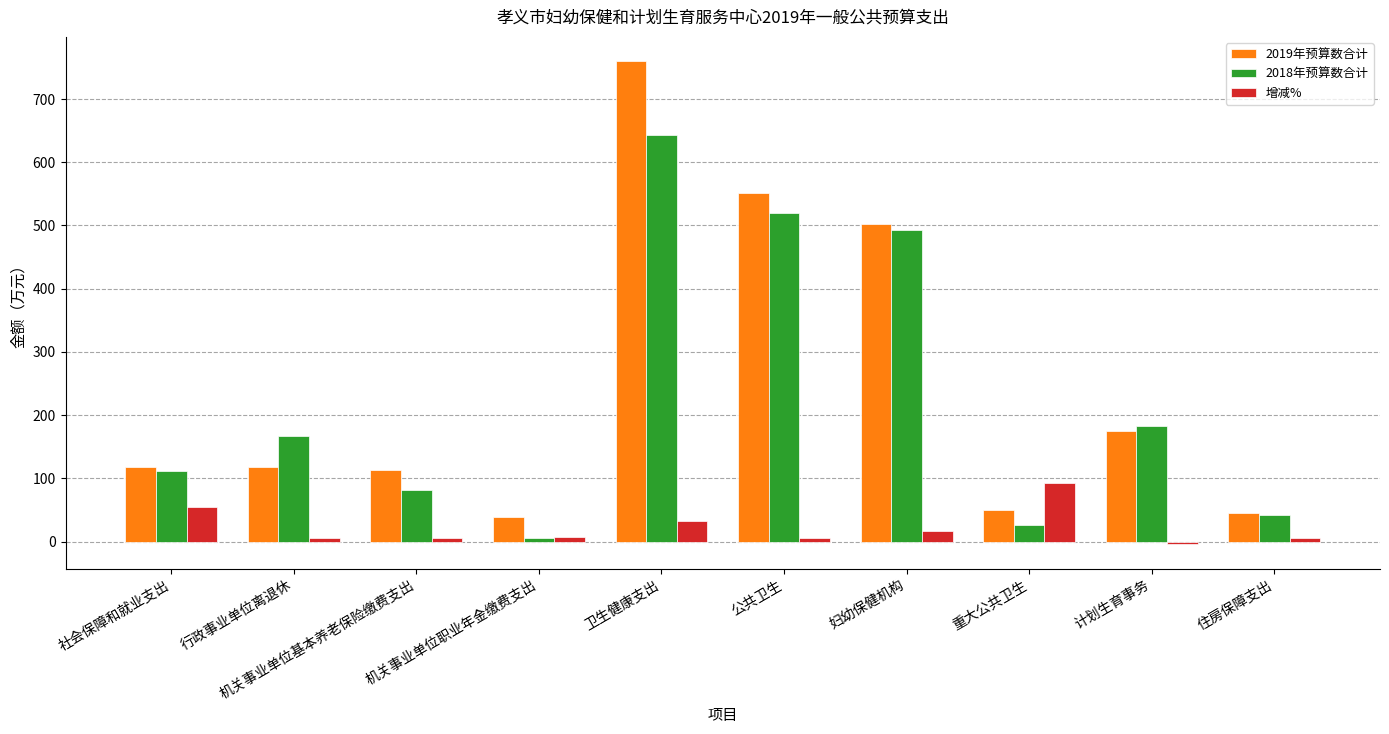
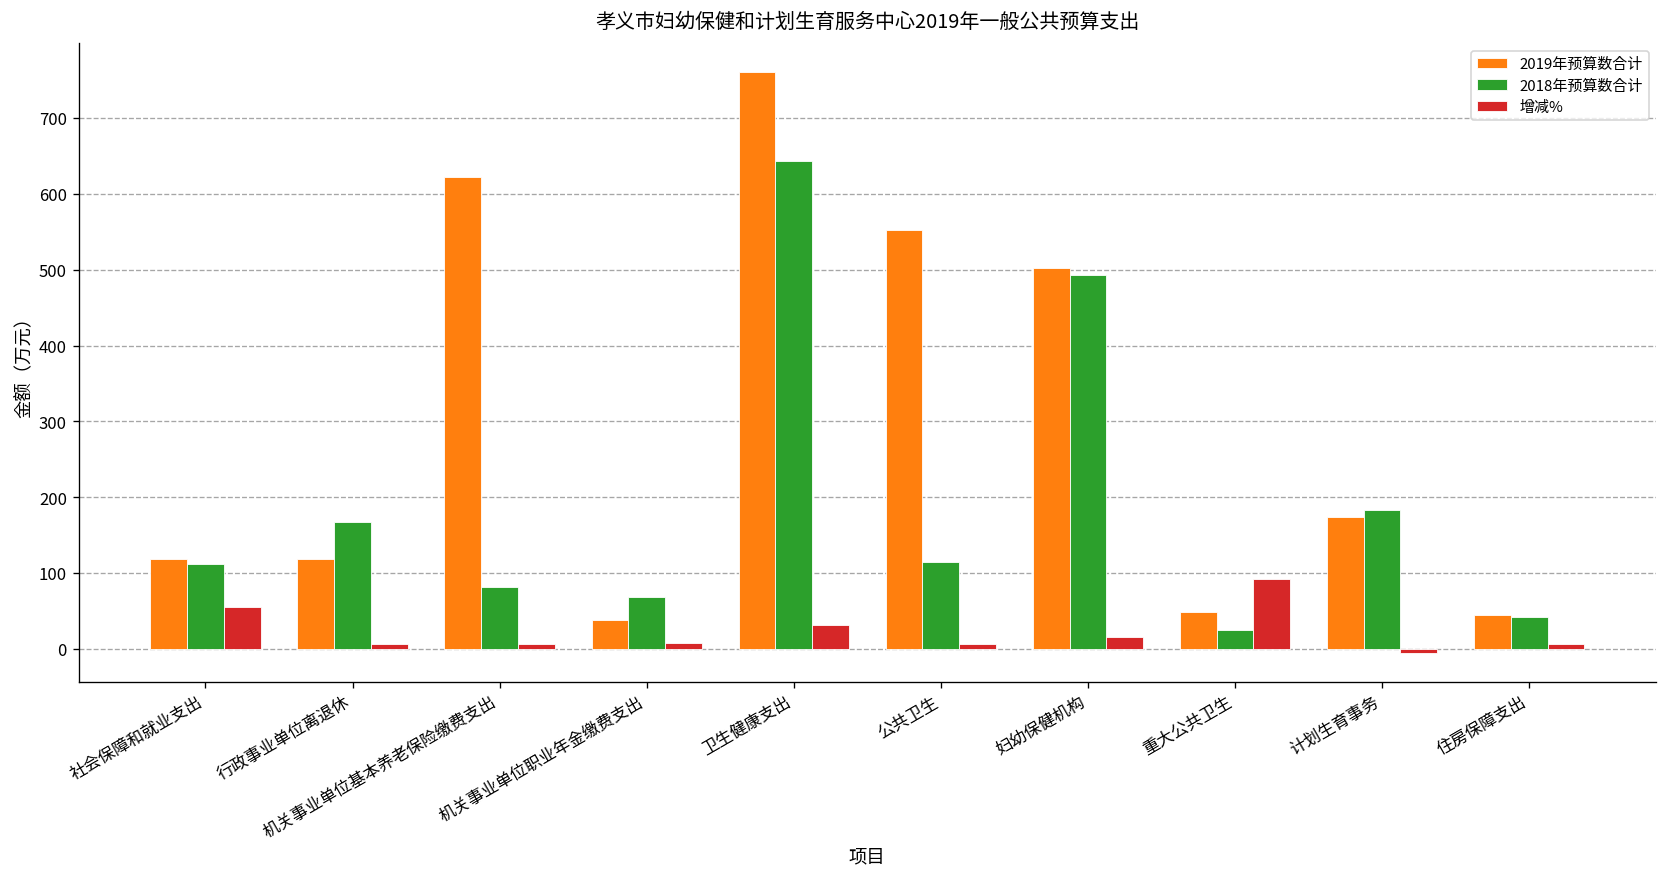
2019年预算数合计, 机关事业单位基本养老保险缴费支出: 110 -> 620
2018年预算数合计, 机关事业单位职业年金缴费支出: 10 -> 70
2018年预算数合计, 公共卫生: 520 -> 110
